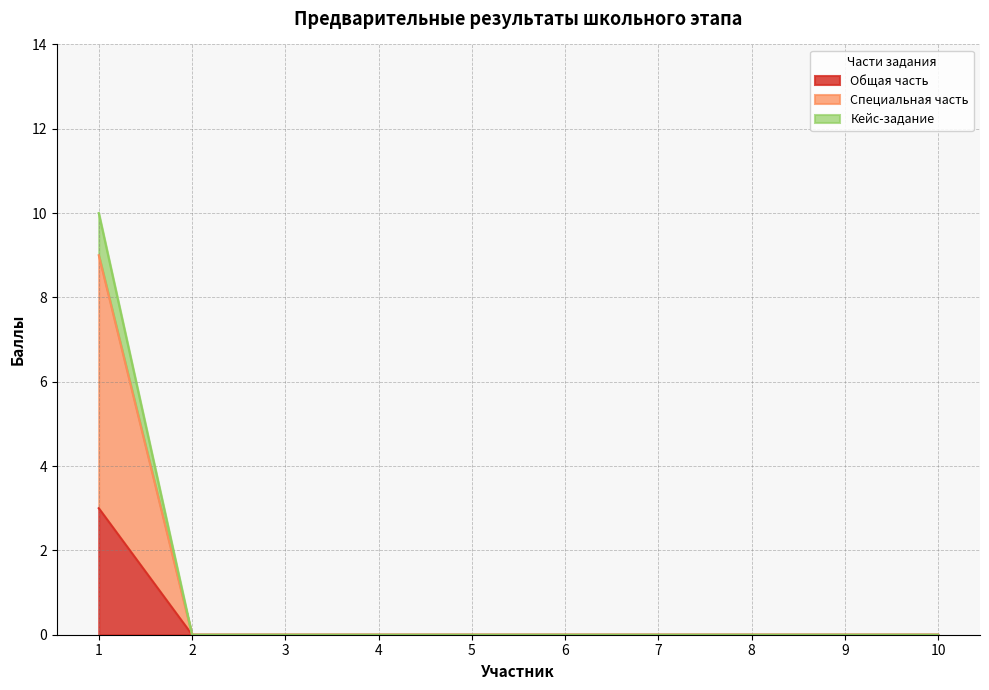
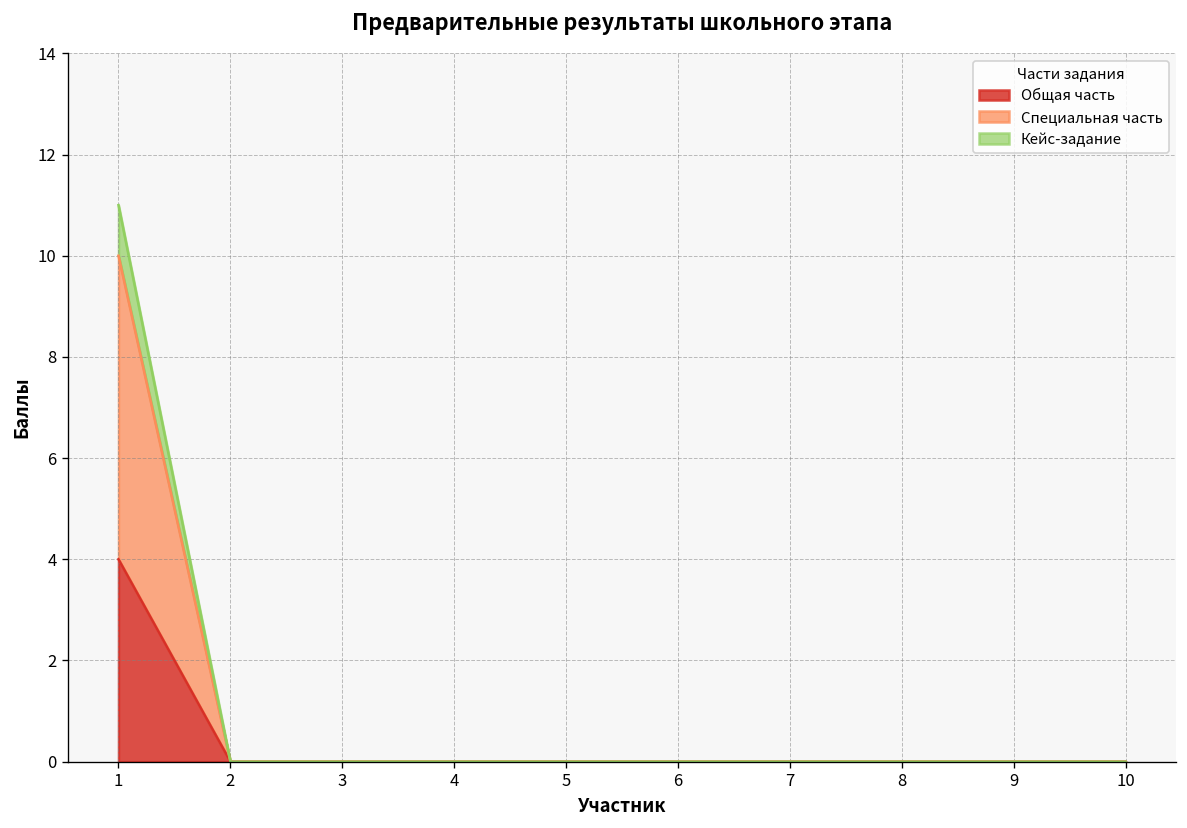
Общая часть, 1: 3 -> 4
